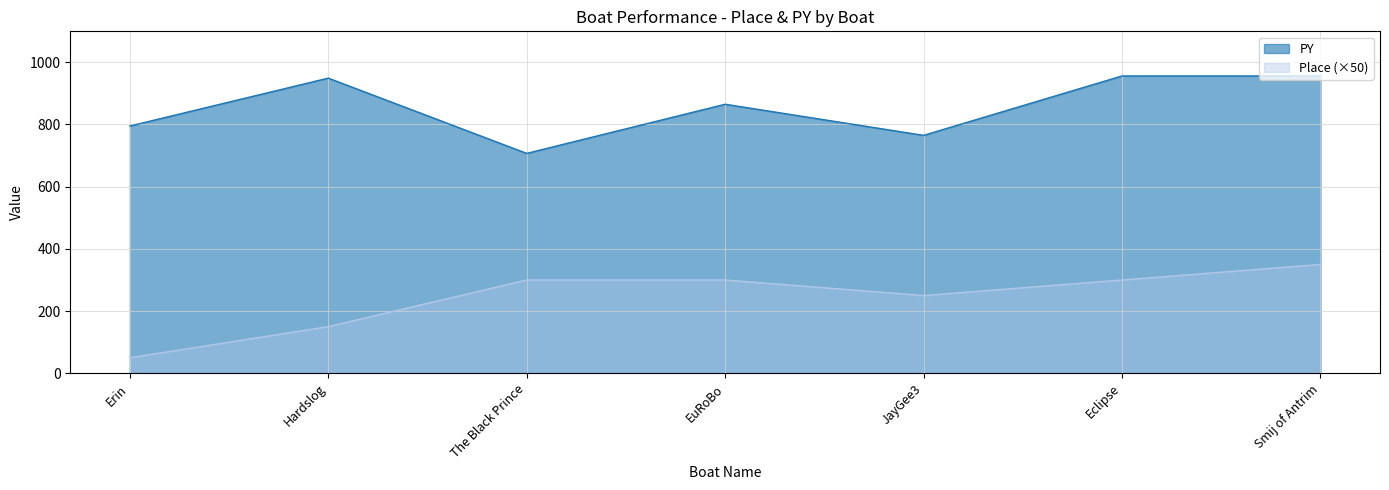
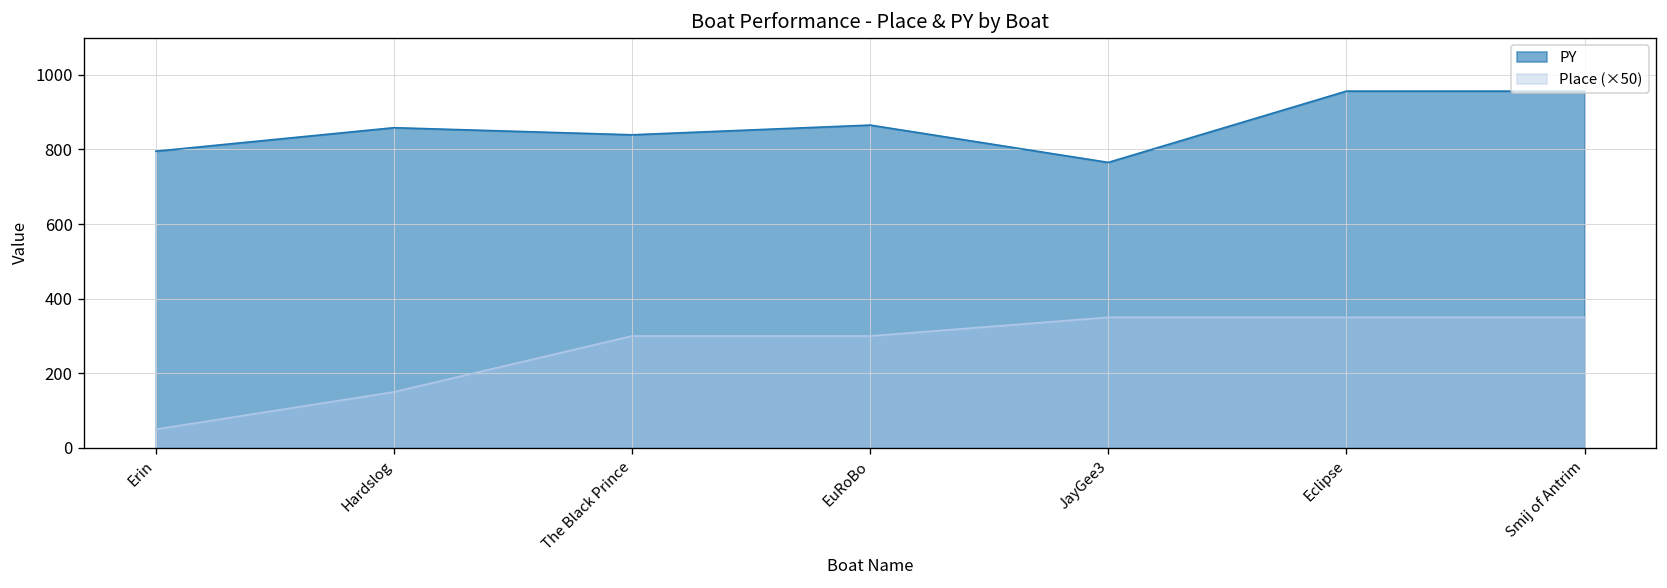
PY, Hardslog: 950 -> 860
PY, The Black Prince: 710 -> 840
Place (×50), JayGee3: 250 -> 350
Place (×50), Eclipse: 300 -> 350
